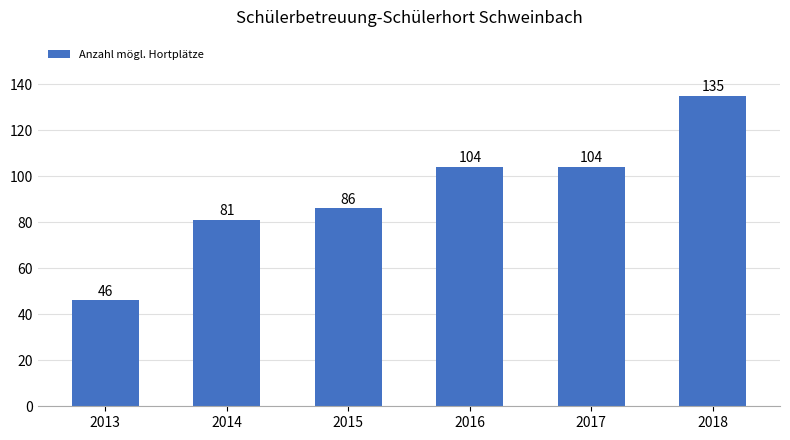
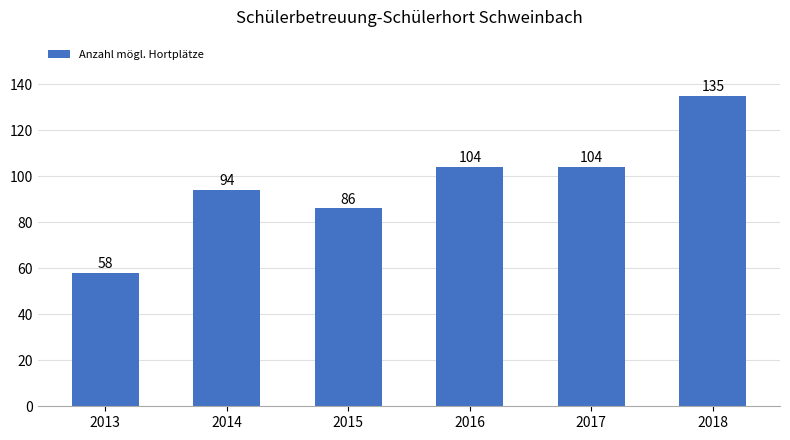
2013: 46 -> 58
2014: 81 -> 94
